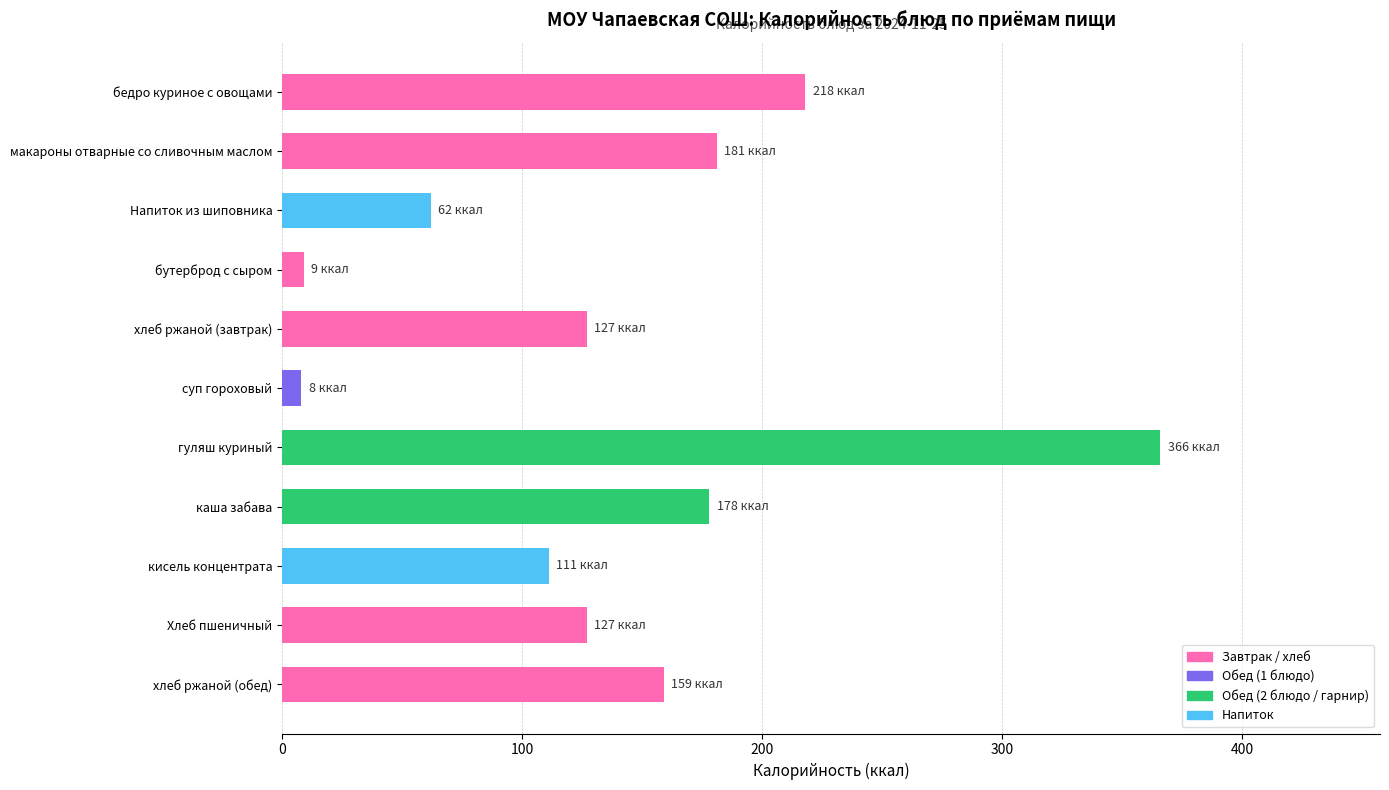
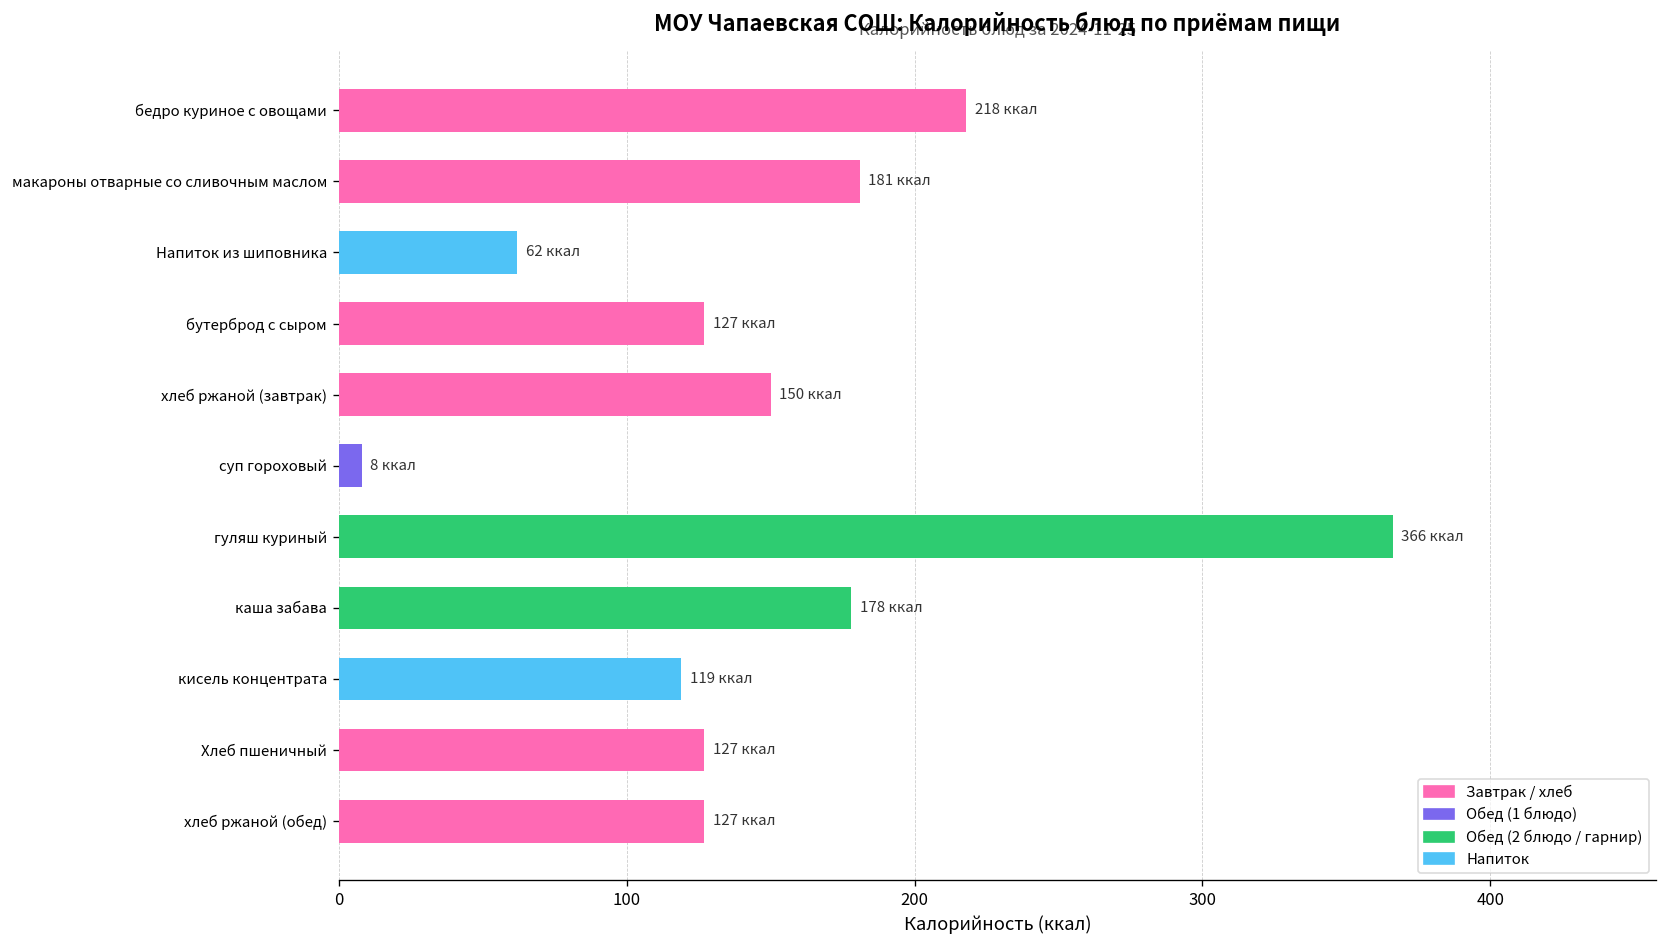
бутерброд с сыром: 9 -> 127
хлеб ржаной (завтрак): 127 -> 150
кисель концентрата: 111 -> 119
хлеб ржаной (обед): 159 -> 127
